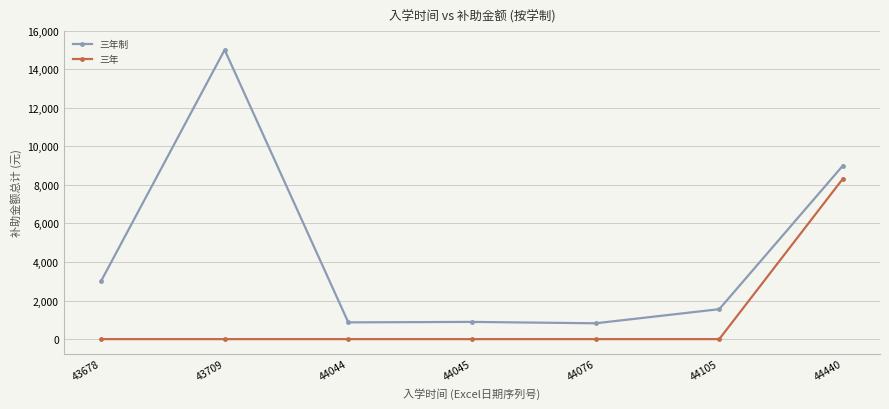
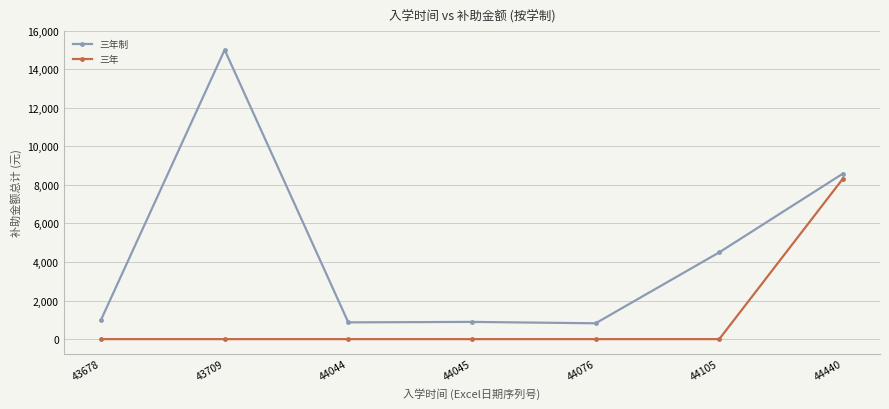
三年制, 43678: 3,000 -> 1,000
三年制, 44105: 1,600 -> 4,500
三年制, 44440: 9,000 -> 8,600
